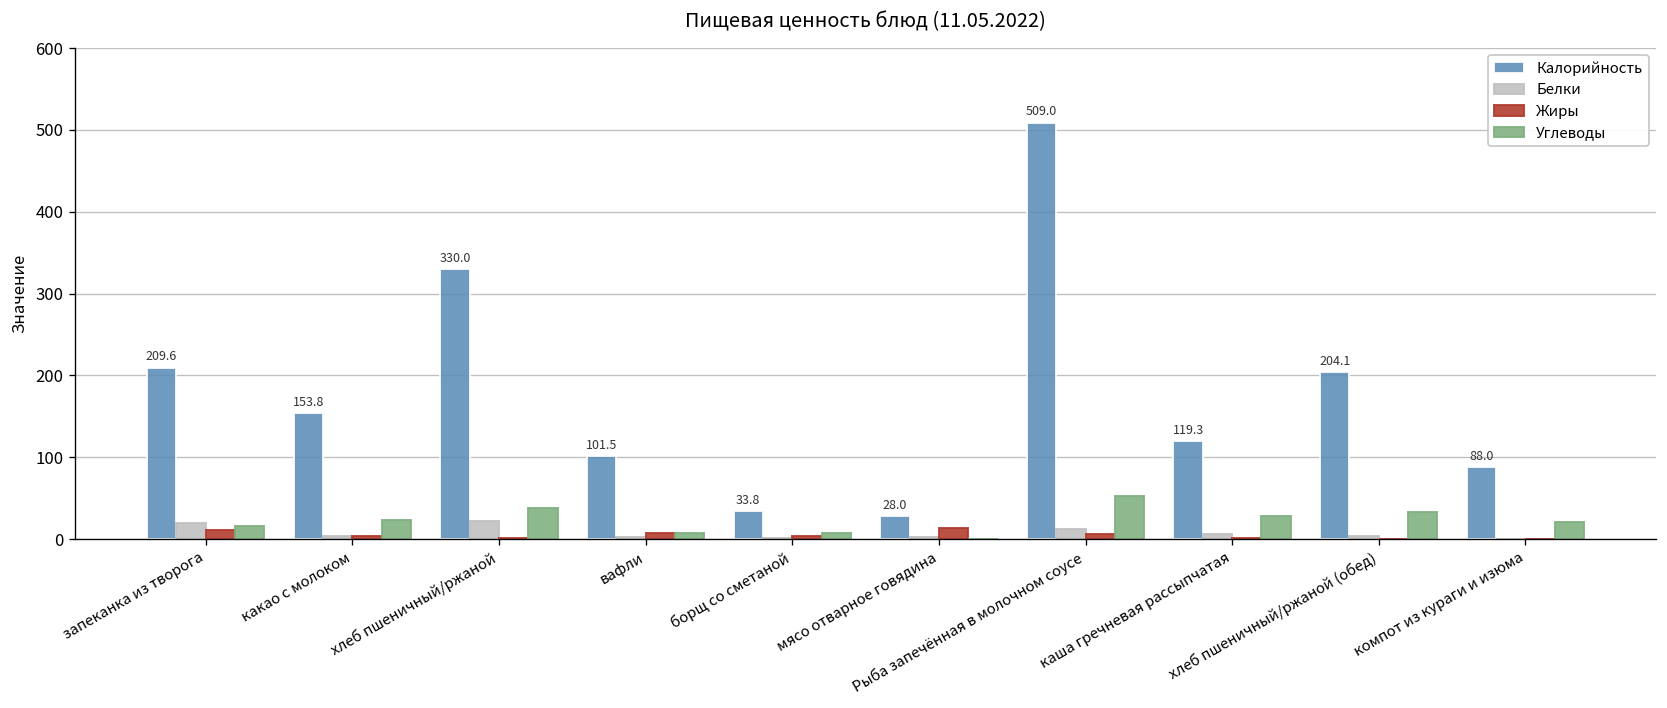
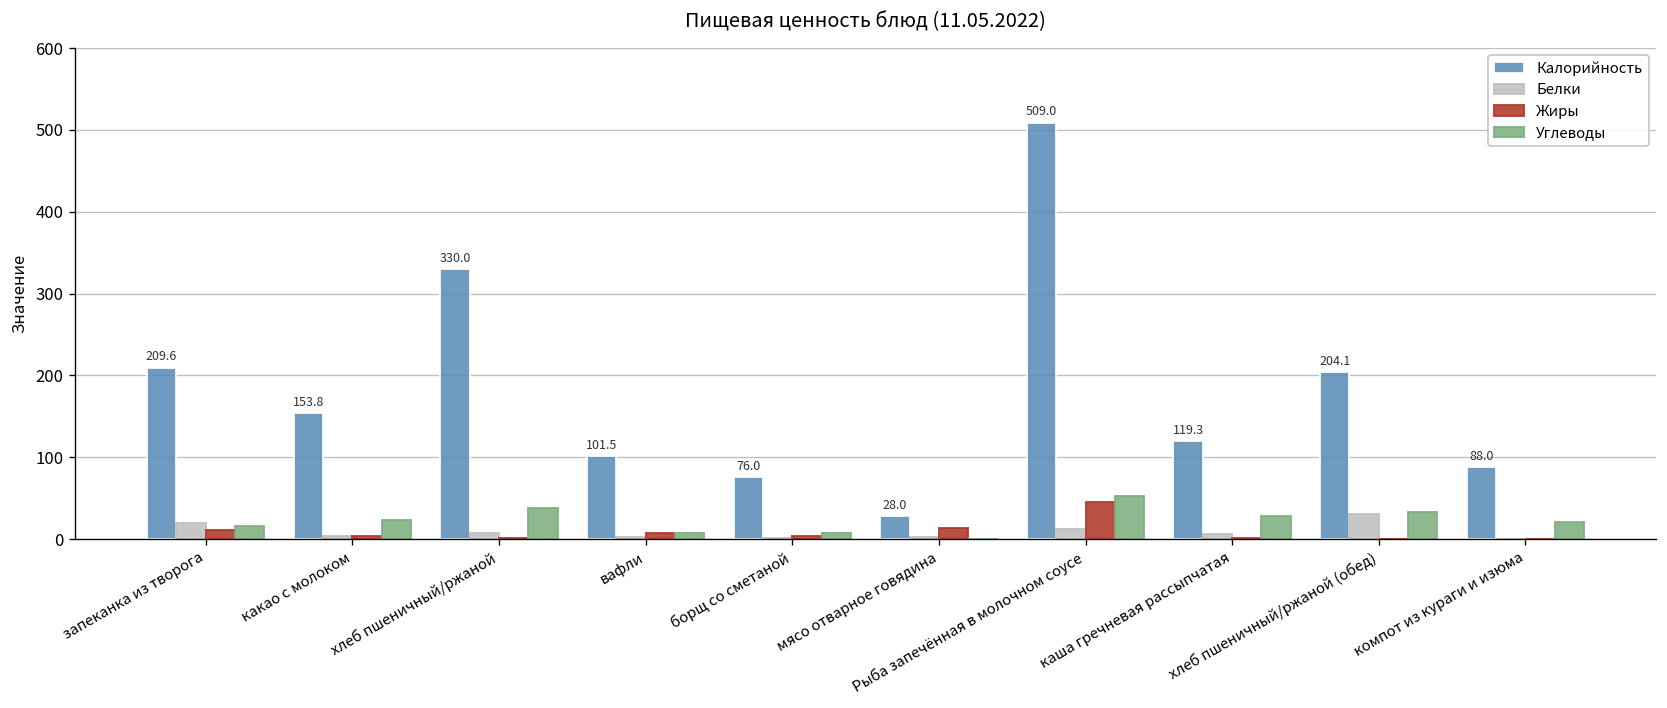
Белки, хлеб пшеничный/ржаной: 20 -> 10
Калорийность, борщ со сметаной: 33.8 -> 76.0
Жиры, Рыба запечённая в молочном соусе: 10 -> 50
Белки, хлеб пшеничный/ржаной (обед): 0 -> 30
